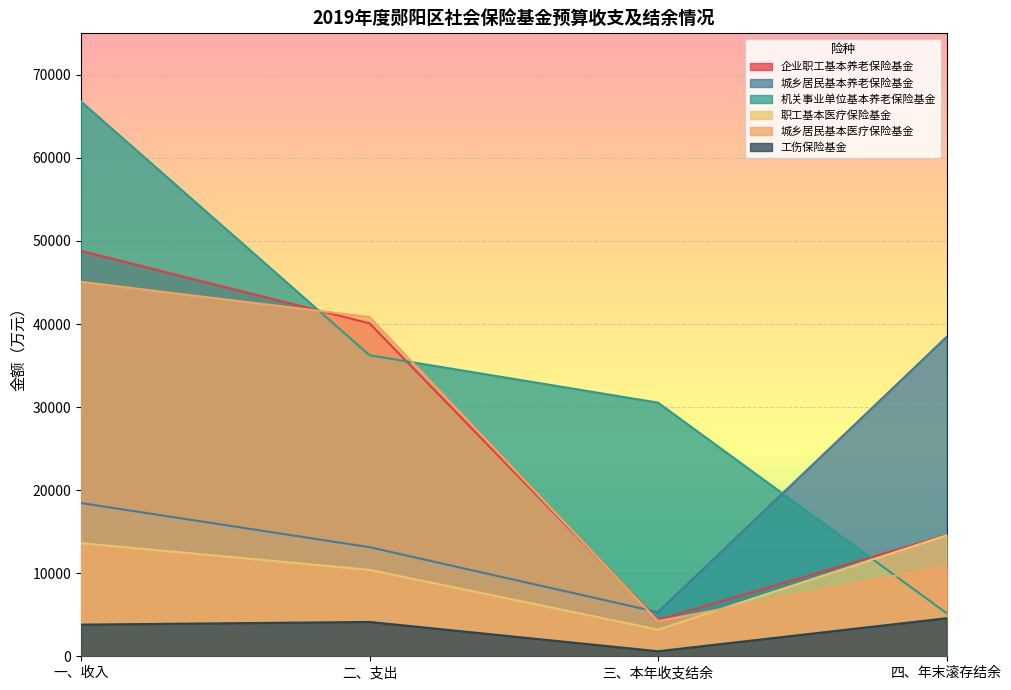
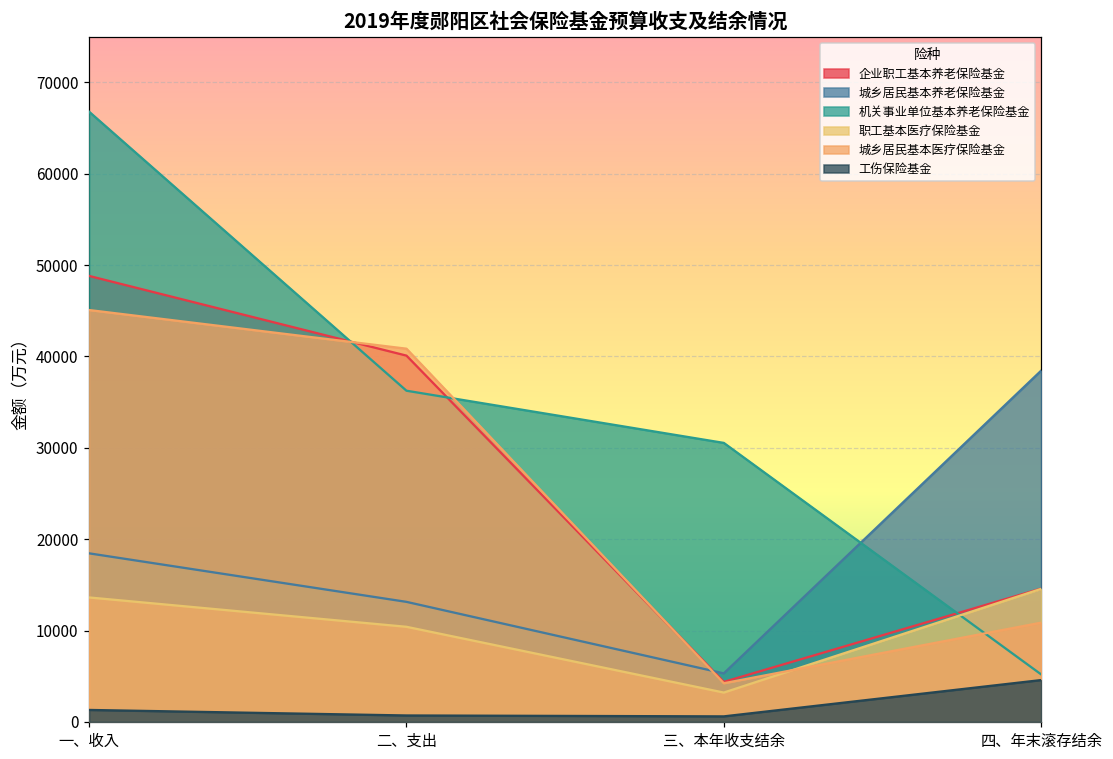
工伤保险基金, 一、收入: 4000 -> 1000
工伤保险基金, 二、支出: 4000 -> 1000
